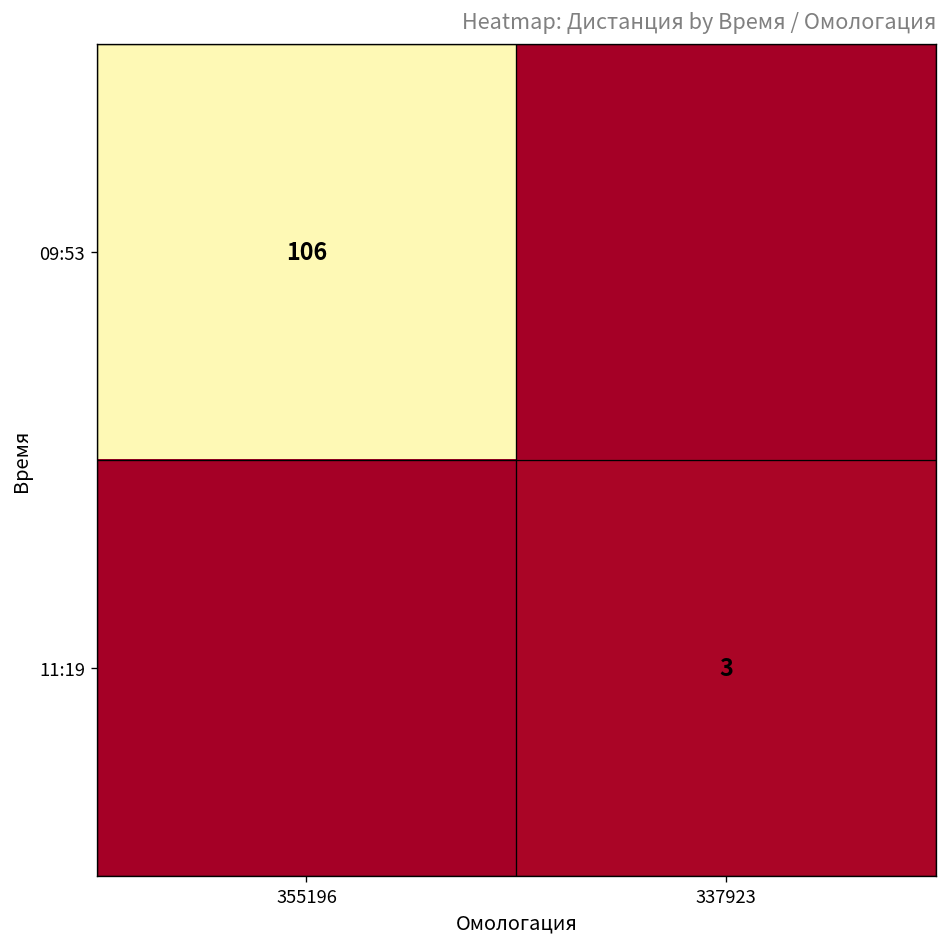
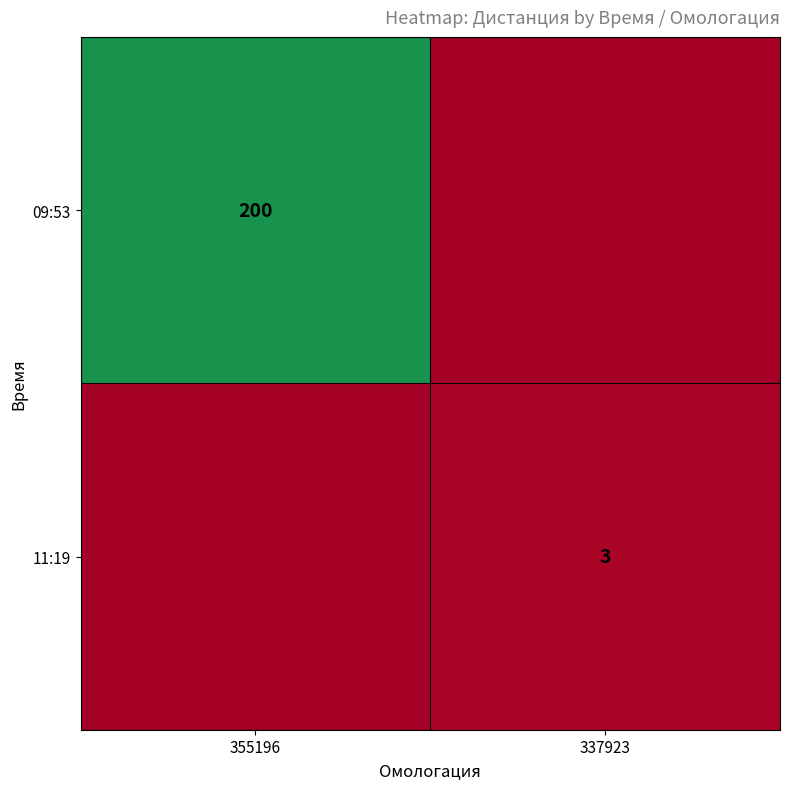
09:53, 355196: 106 -> 200
